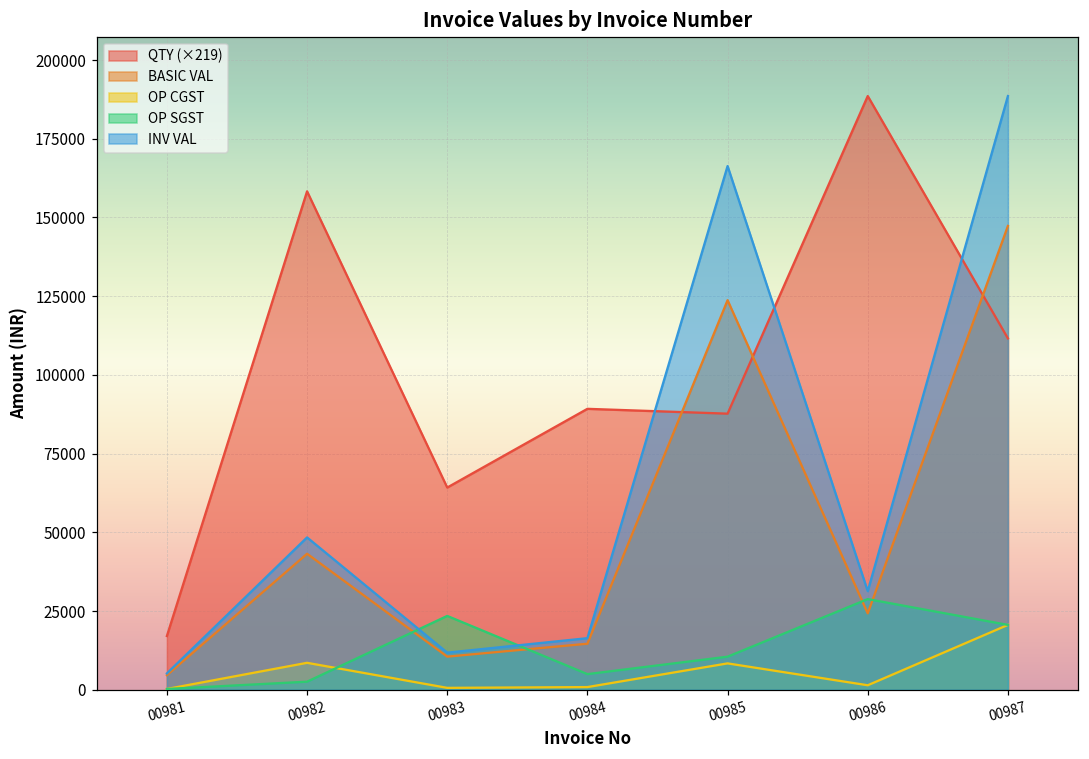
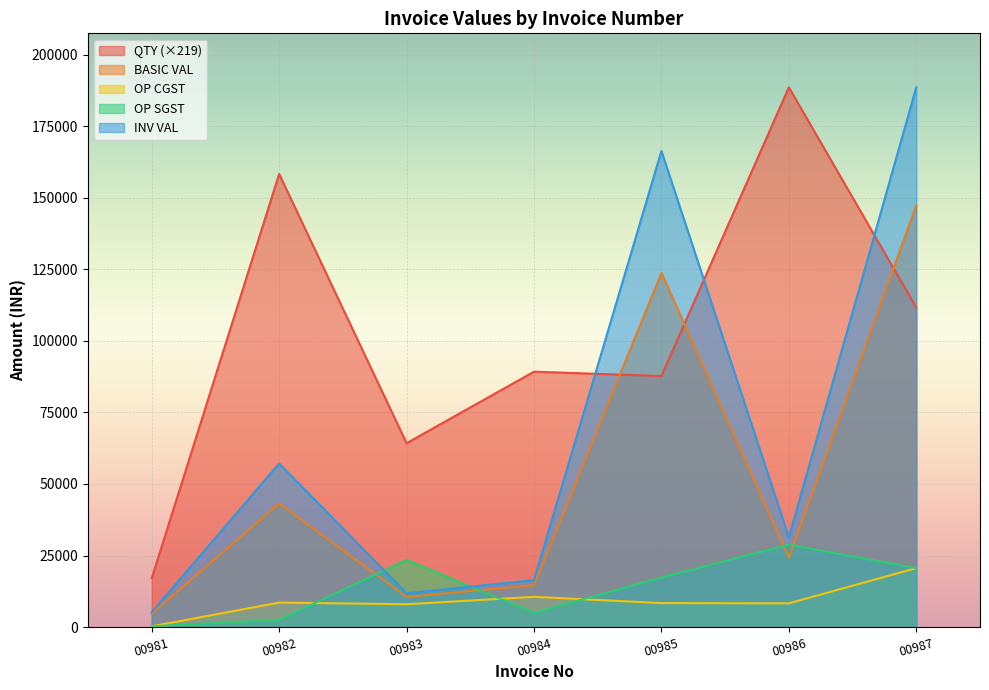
INV VAL, 00982: 48000 -> 57000
OP CGST, 00983: 1000 -> 8000
OP CGST, 00984: 1000 -> 11000
OP SGST, 00985: 11000 -> 17000
OP CGST, 00986: 1000 -> 8000
